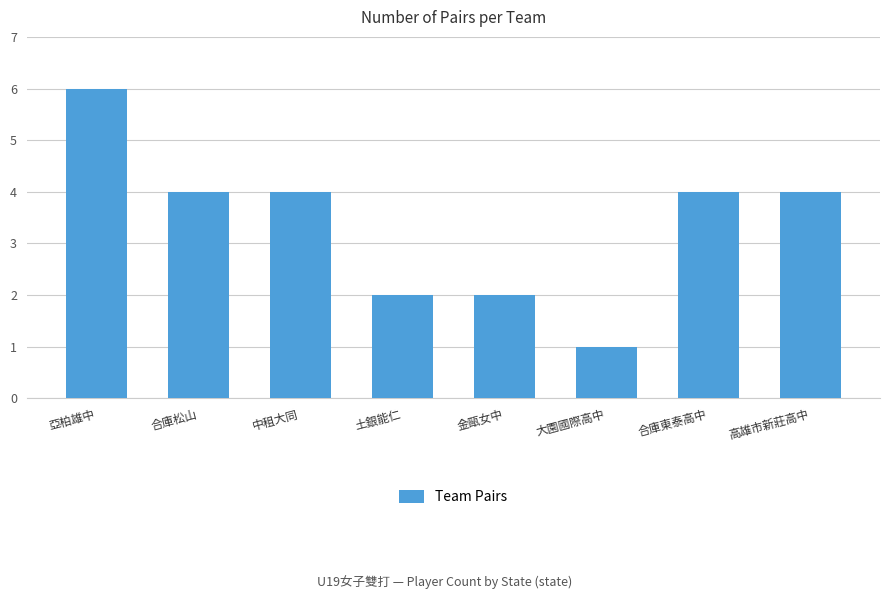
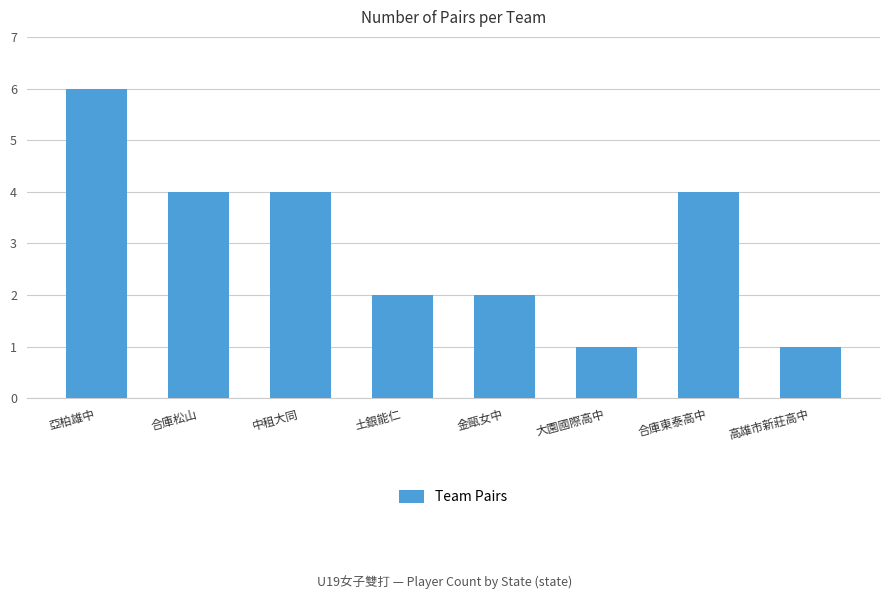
高雄市新莊高中: 4 -> 1
